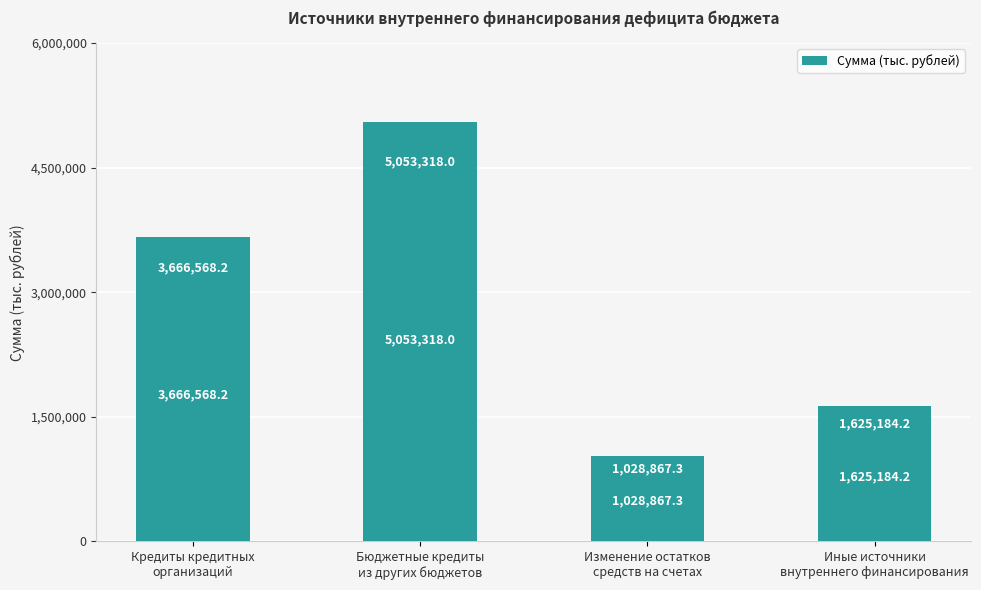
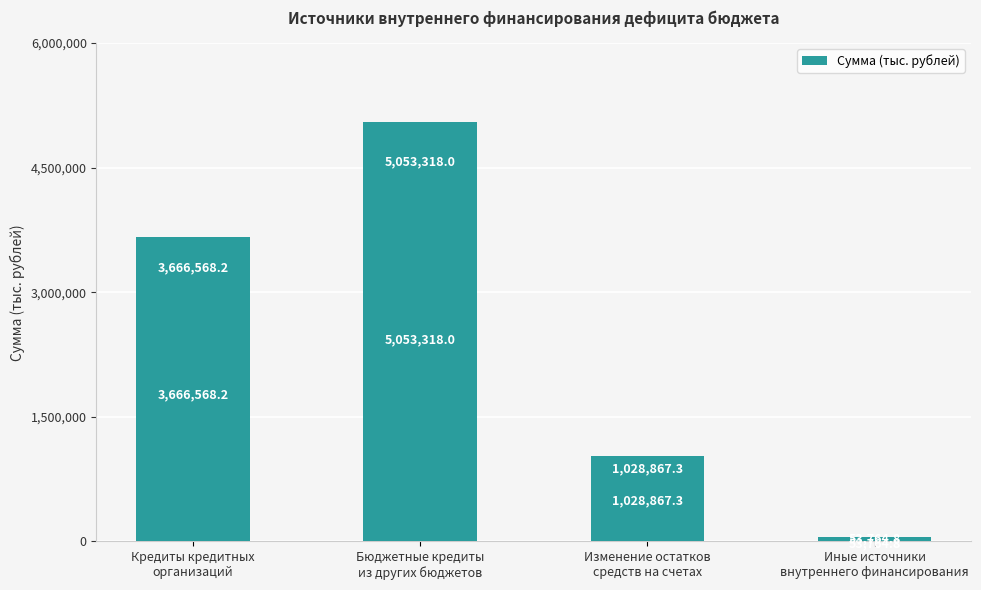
Иные источники внутреннего финансирования: 1,600,000 -> 100,000
